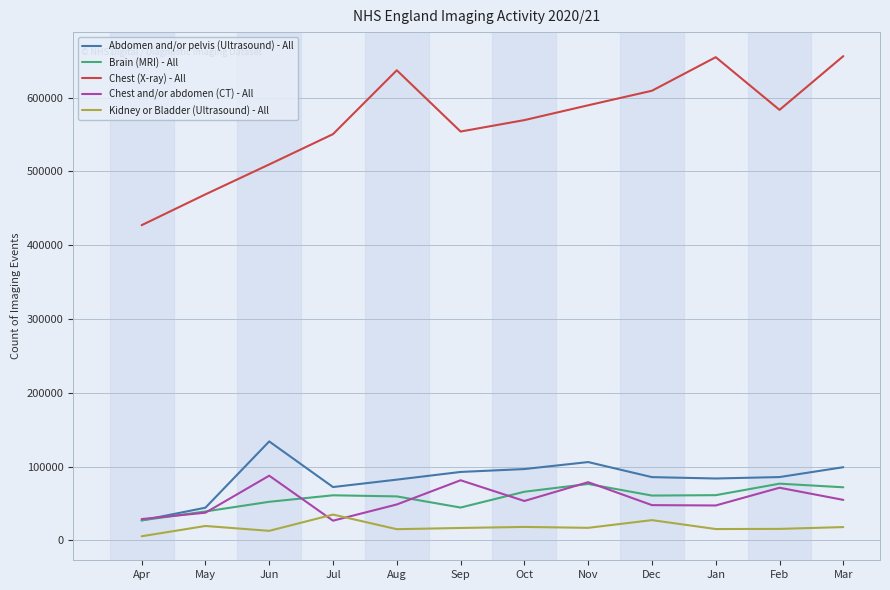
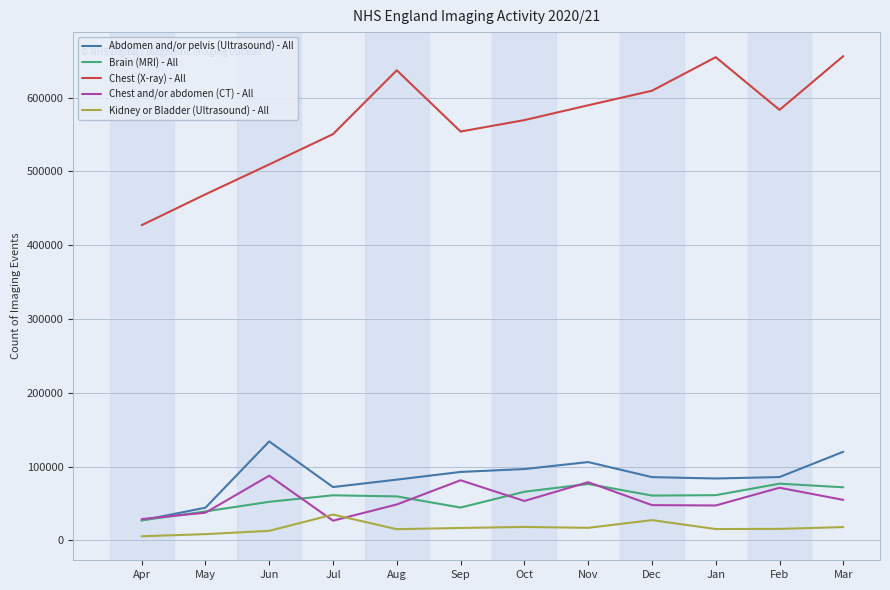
Kidney or Bladder (Ultrasound) - All, May: 20000 -> 10000
Abdomen and/or pelvis (Ultrasound) - All, Mar: 100000 -> 120000
